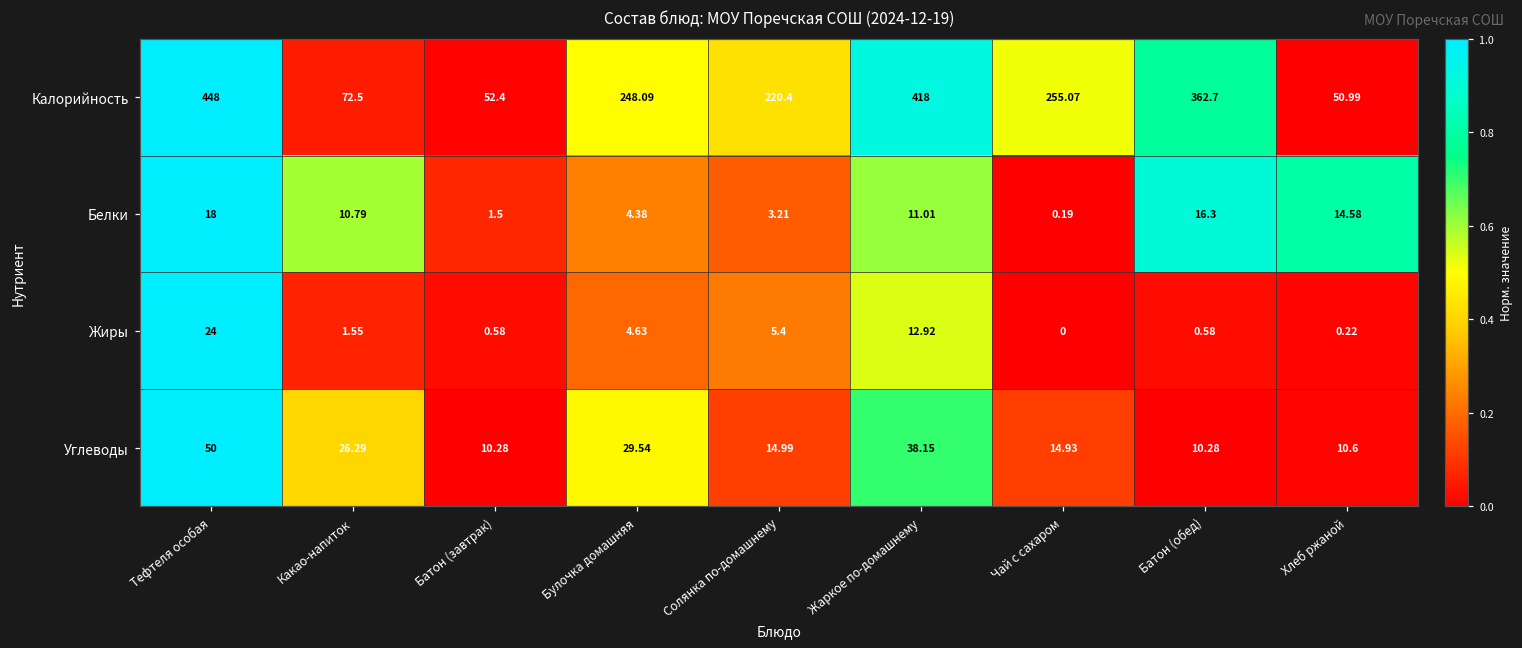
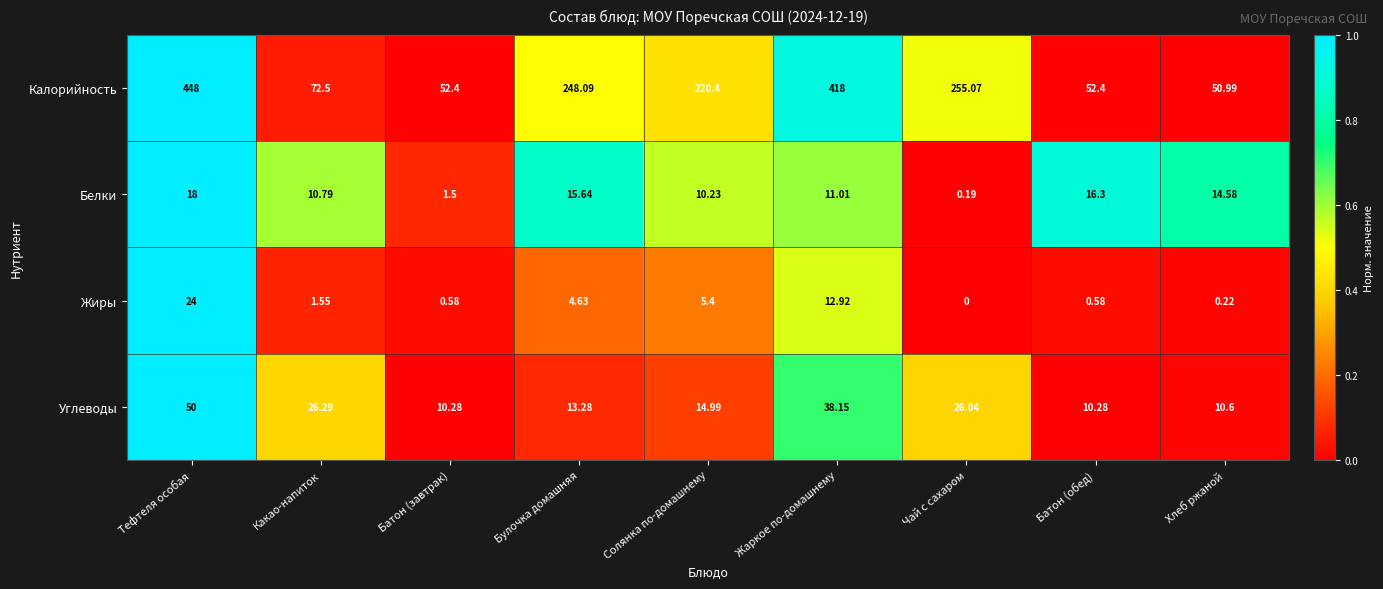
Калорийность, Батон (обед): 362.7 -> 52.4
Белки, Булочка домашняя: 4.38 -> 15.64
Белки, Солянка по-домашнему: 3.21 -> 10.23
Углеводы, Булочка домашняя: 29.54 -> 13.28
Углеводы, Чай с сахаром: 14.93 -> 26.04
